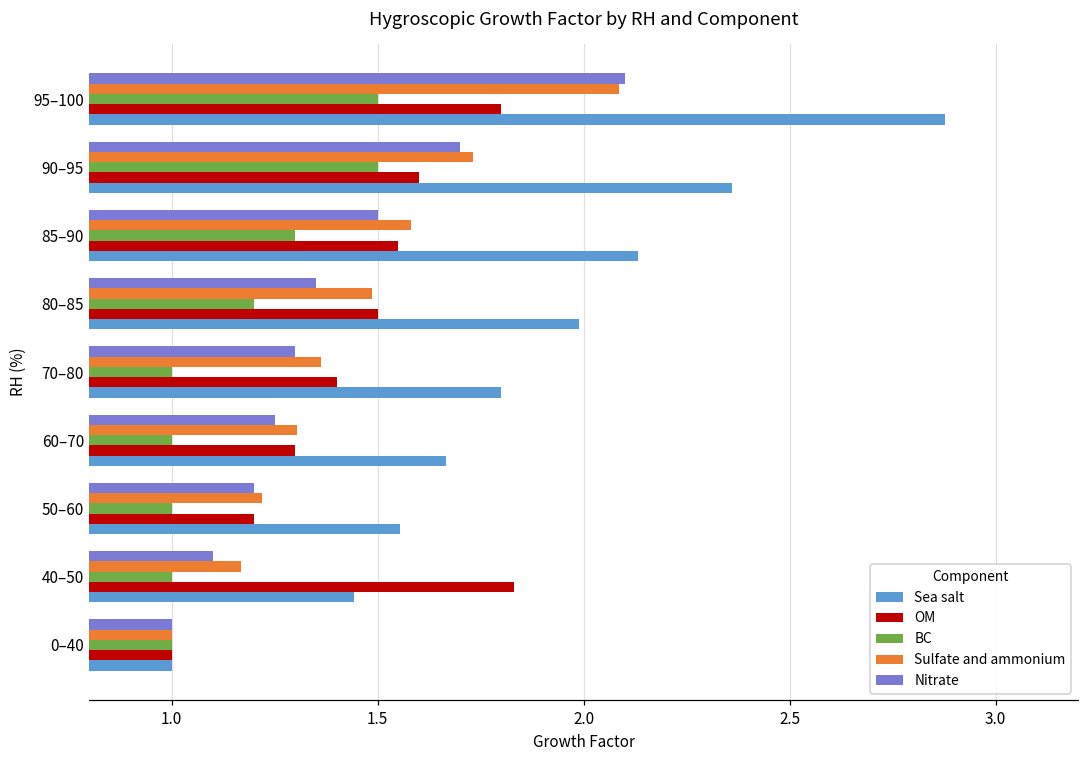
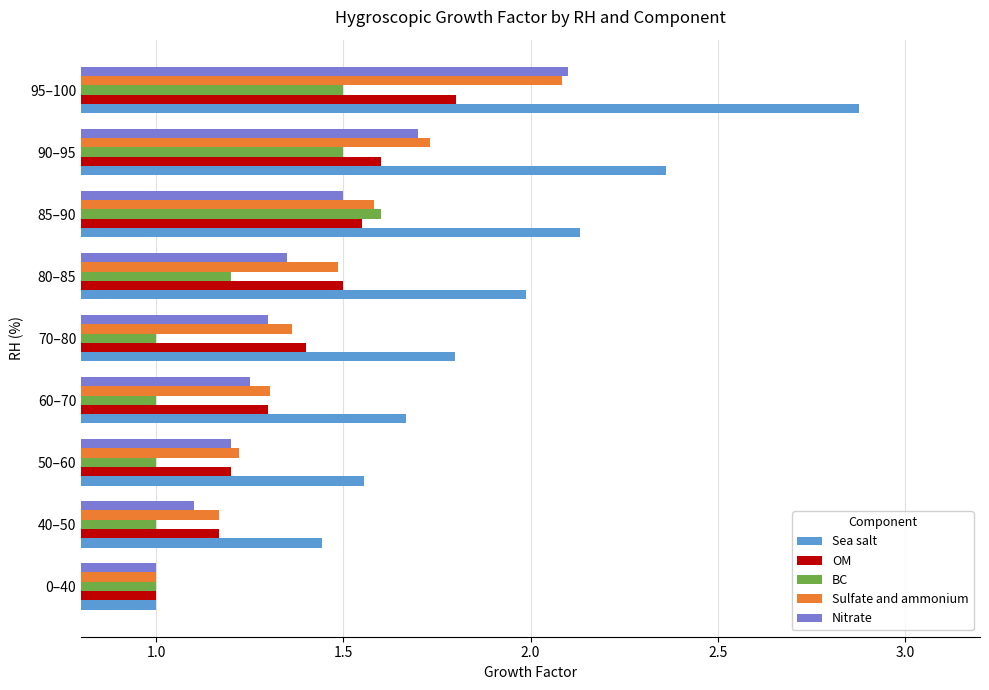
BC, 85–90: 1.3 -> 1.6
OM, 40–50: 1.83 -> 1.17
